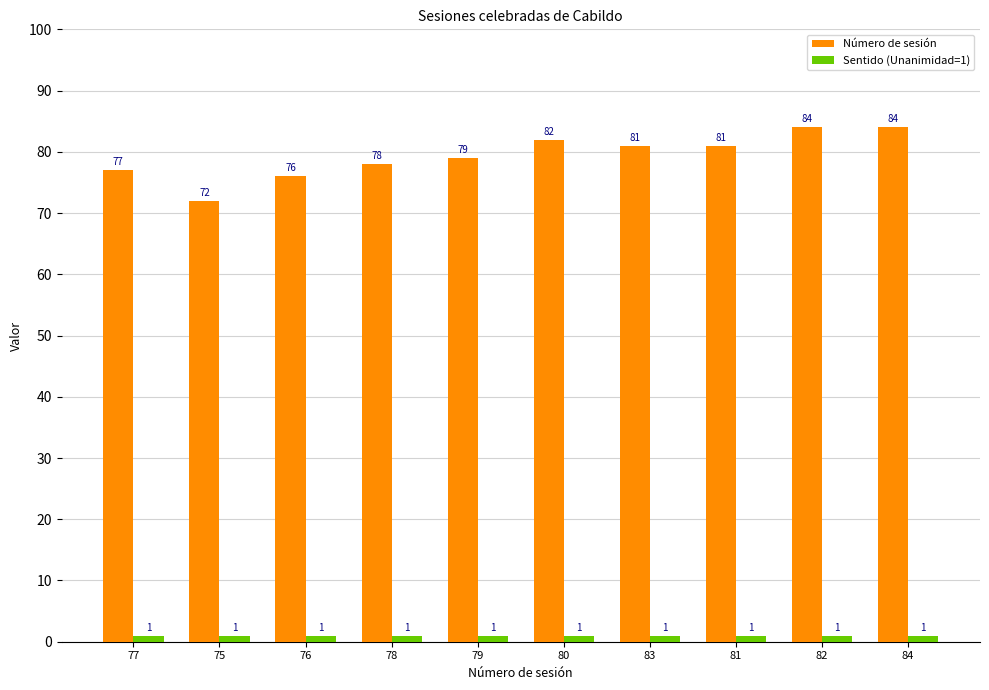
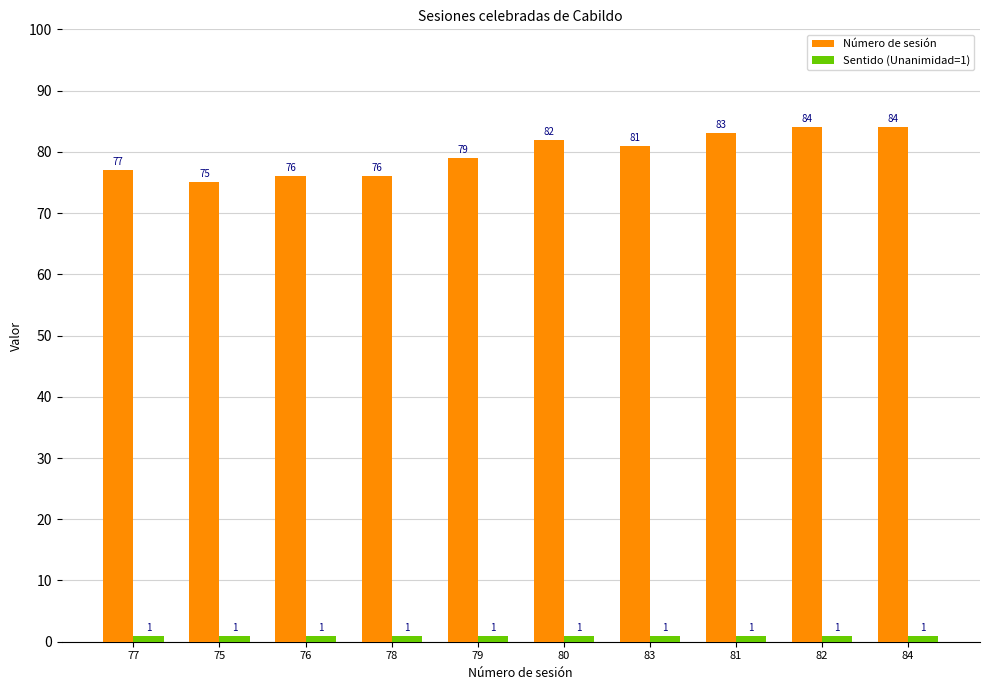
Número de sesión, 75: 72 -> 75
Número de sesión, 78: 78 -> 76
Número de sesión, 81: 81 -> 83
